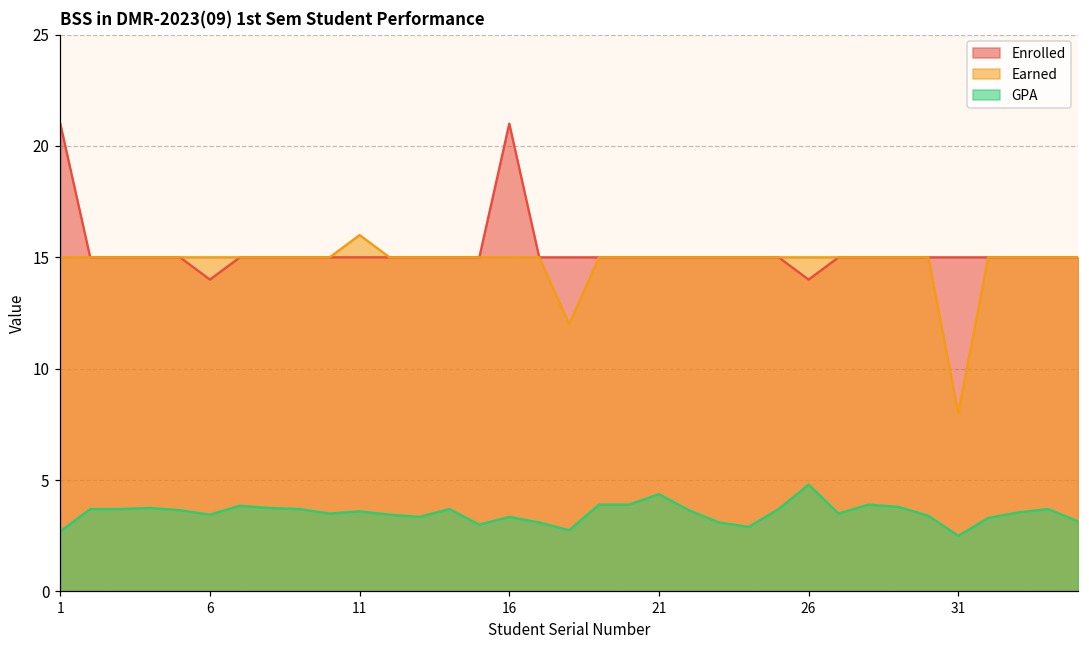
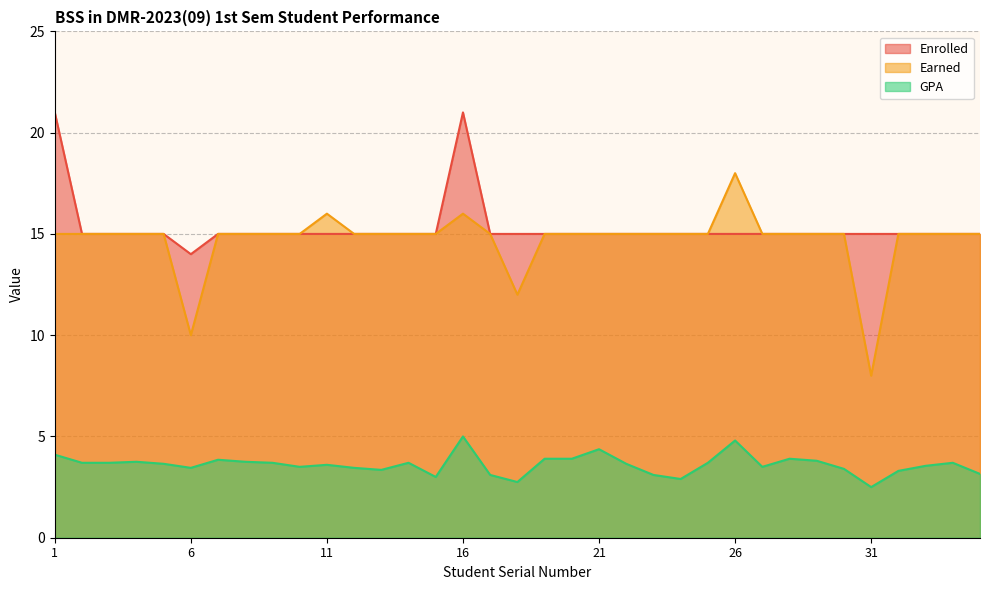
GPA, 1: 2.7 -> 4.1
Earned, 6: 15 -> 10
Earned, 16: 15 -> 16
GPA, 16: 3.4 -> 5.0
Enrolled, 26: 14 -> 15
Earned, 26: 15 -> 18
